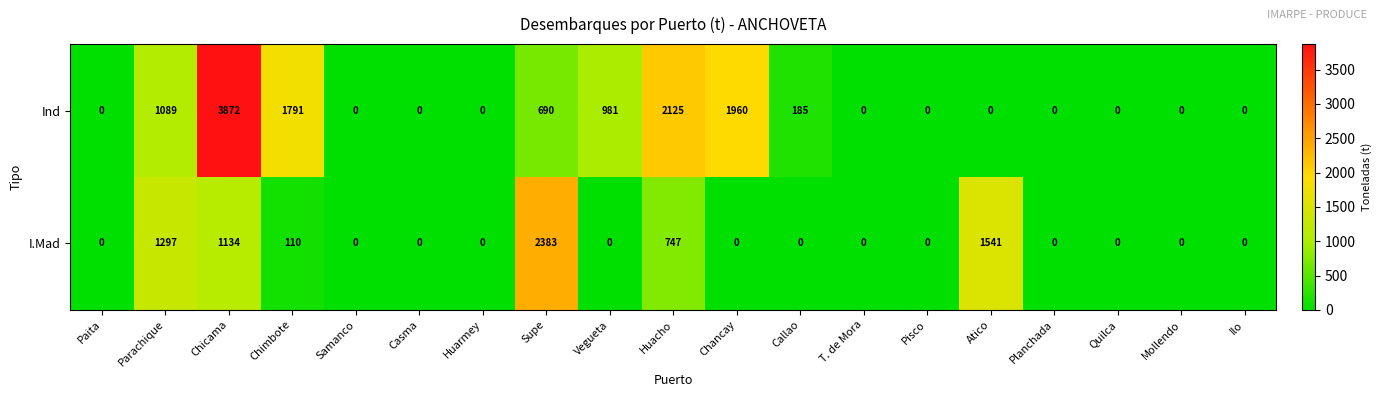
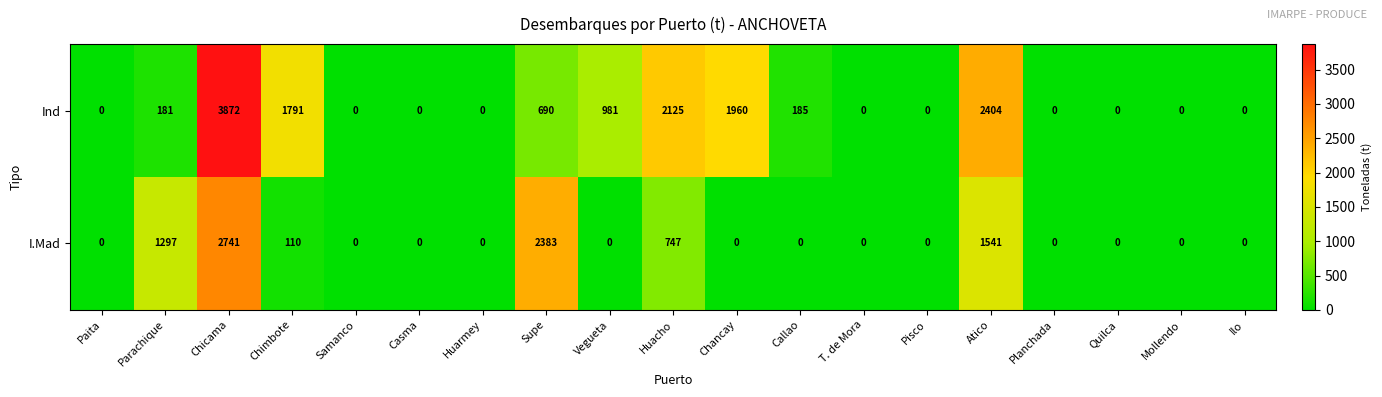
Ind, Parachique: 1089 -> 181
Ind, Atico: 0 -> 2404
I.Mad, Chicama: 1134 -> 2741
